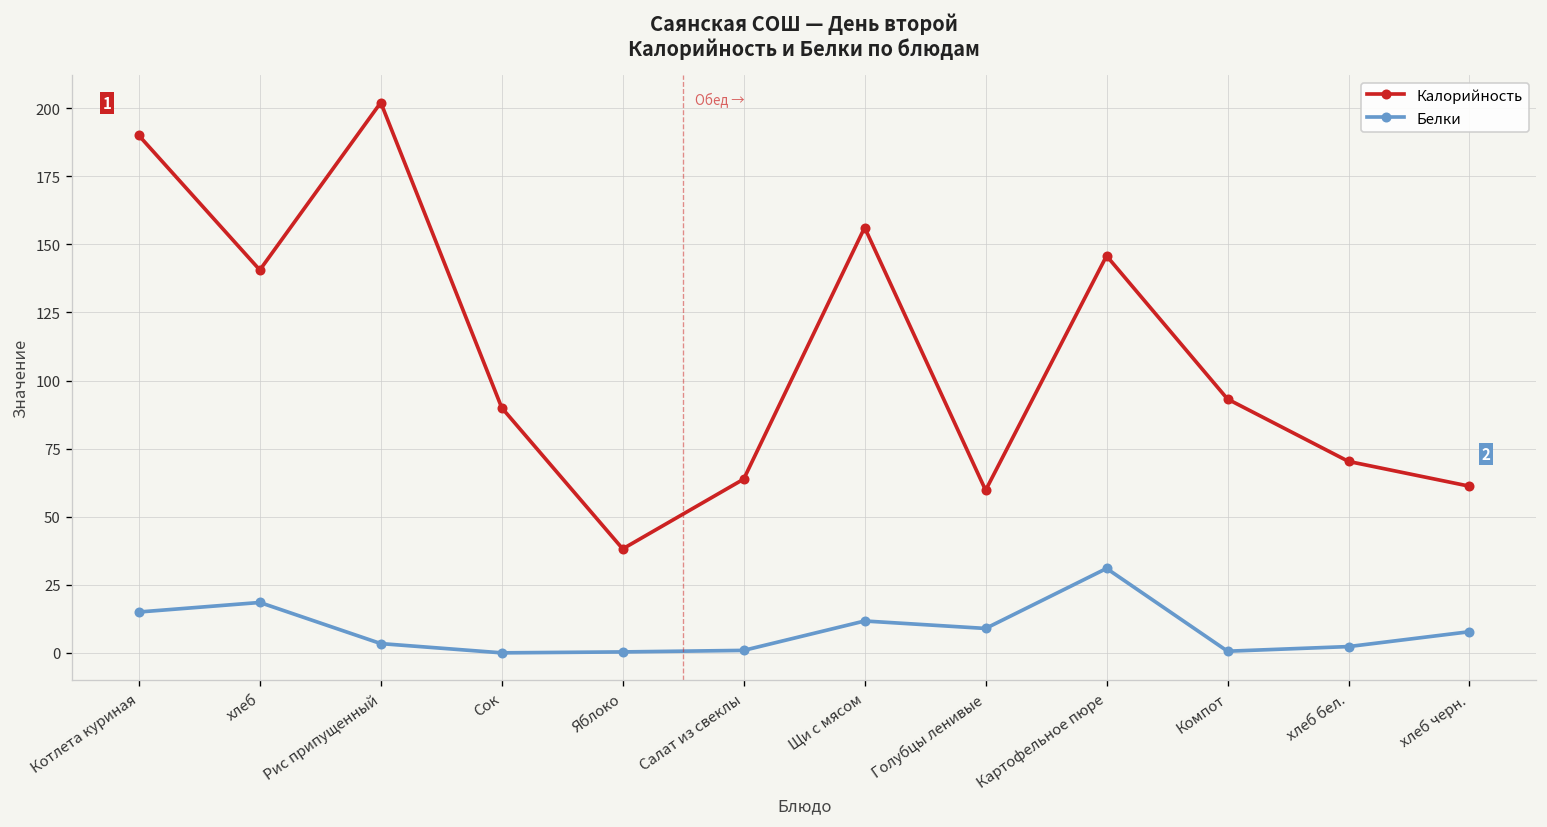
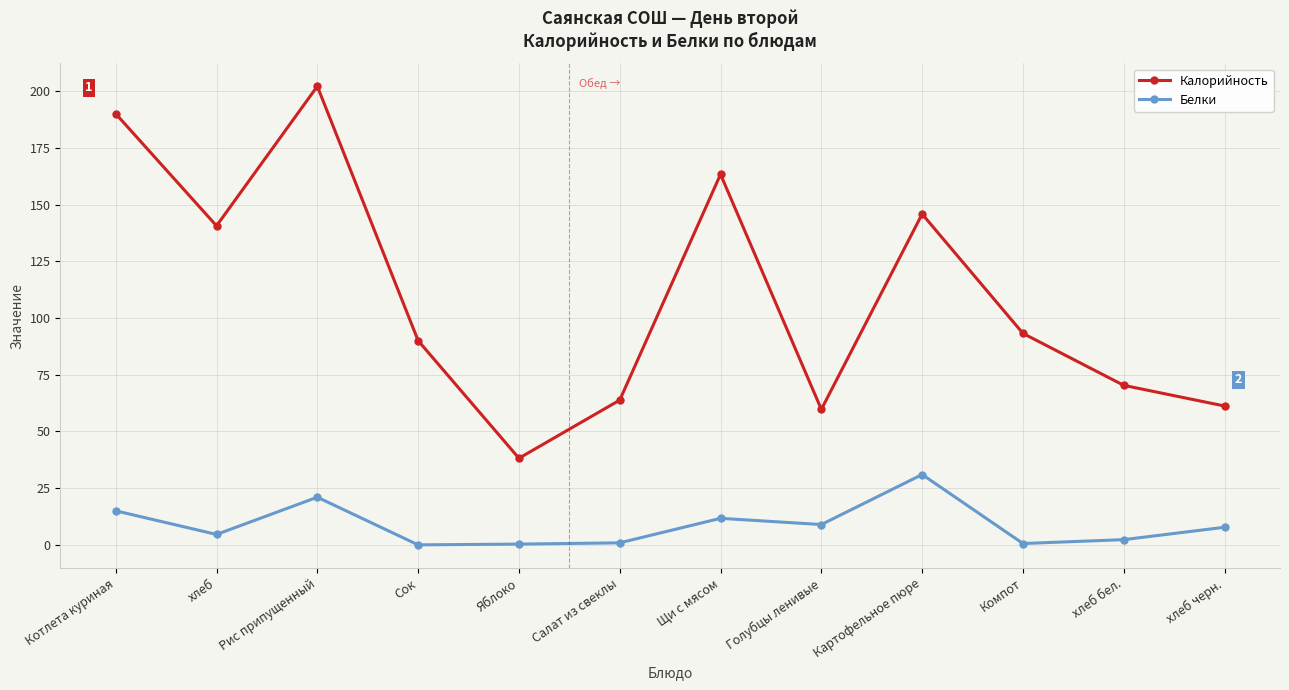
Белки, хлеб: 19 -> 5
Белки, Рис припущенный: 3 -> 21
Калорийность, Щи с мясом: 156 -> 163
